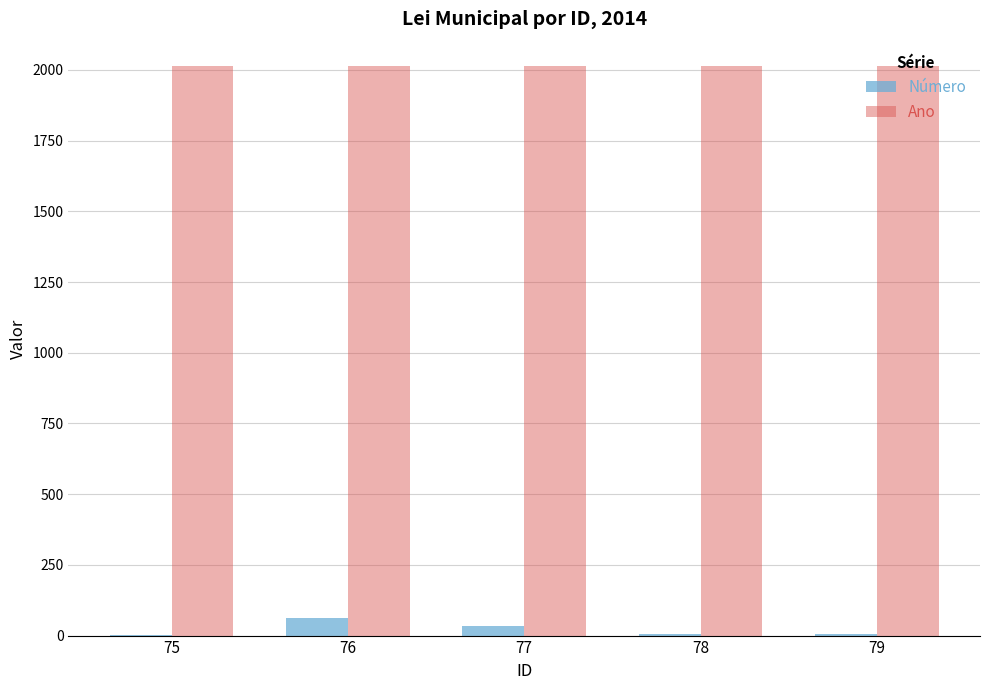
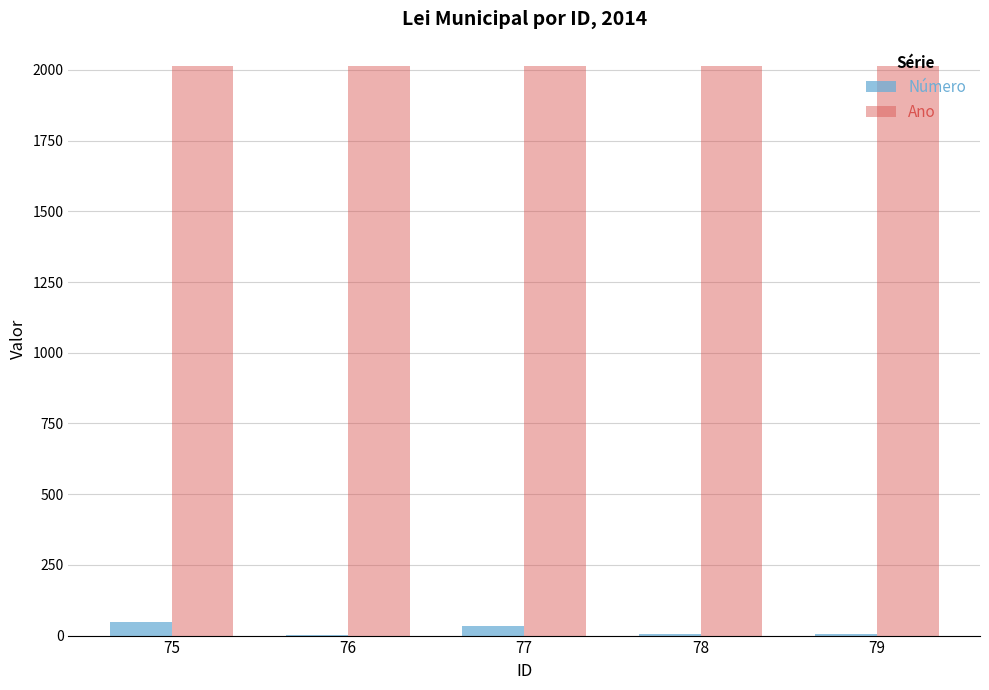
Número, 75: 0 -> 50
Número, 76: 60 -> 0
